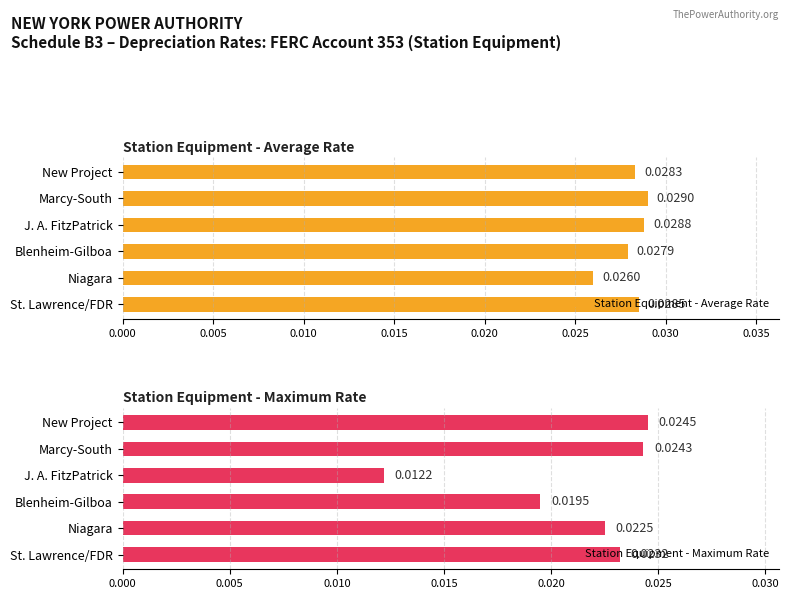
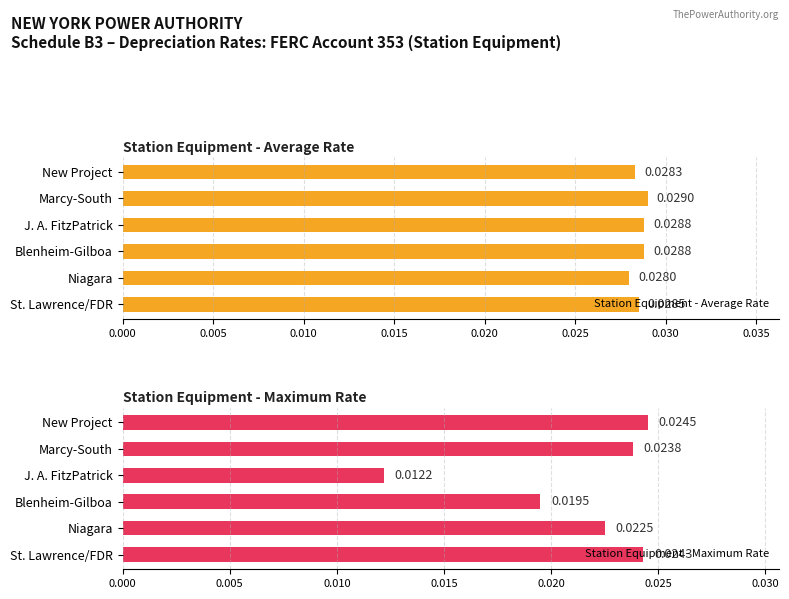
Station Equipment - Average Rate, Blenheim-Gilboa: 0.0279 -> 0.0288
Station Equipment - Average Rate, Niagara: 0.0260 -> 0.0280
Station Equipment - Maximum Rate, Marcy-South: 0.0243 -> 0.0238
Station Equipment - Maximum Rate, St. Lawrence/FDR: 0.0232 -> 0.0243
